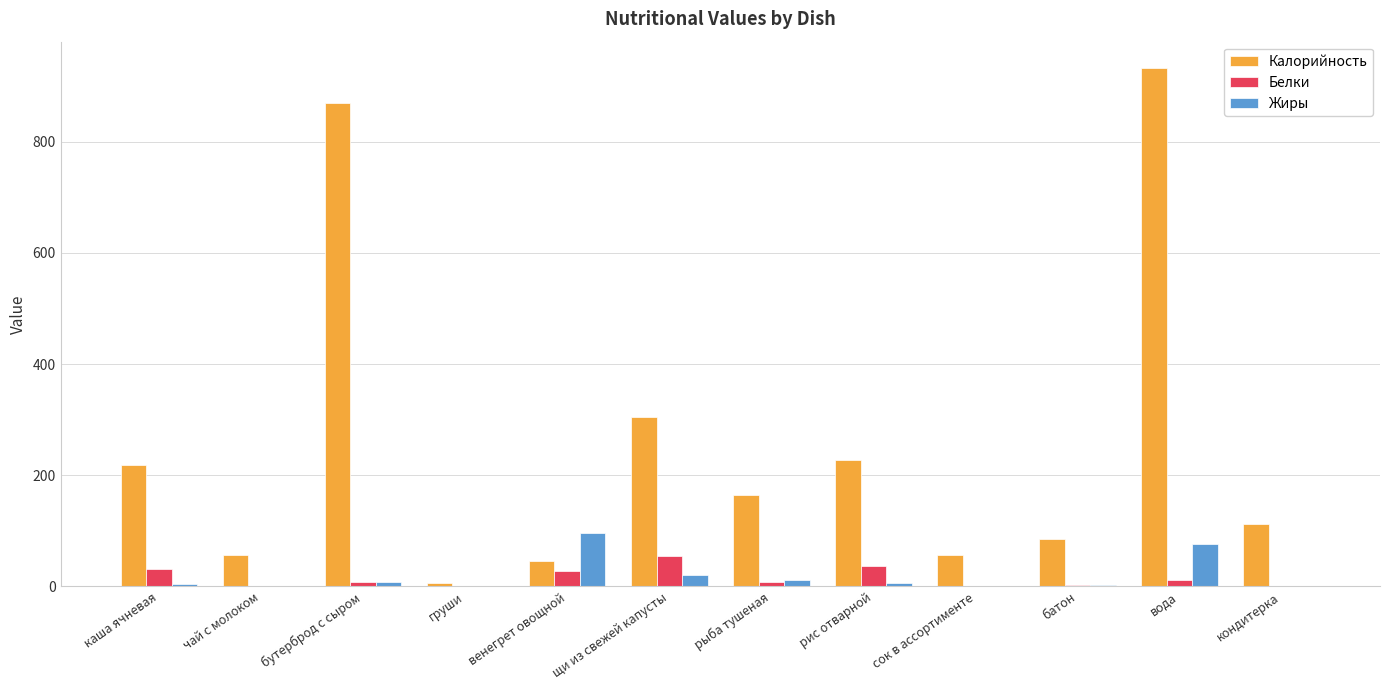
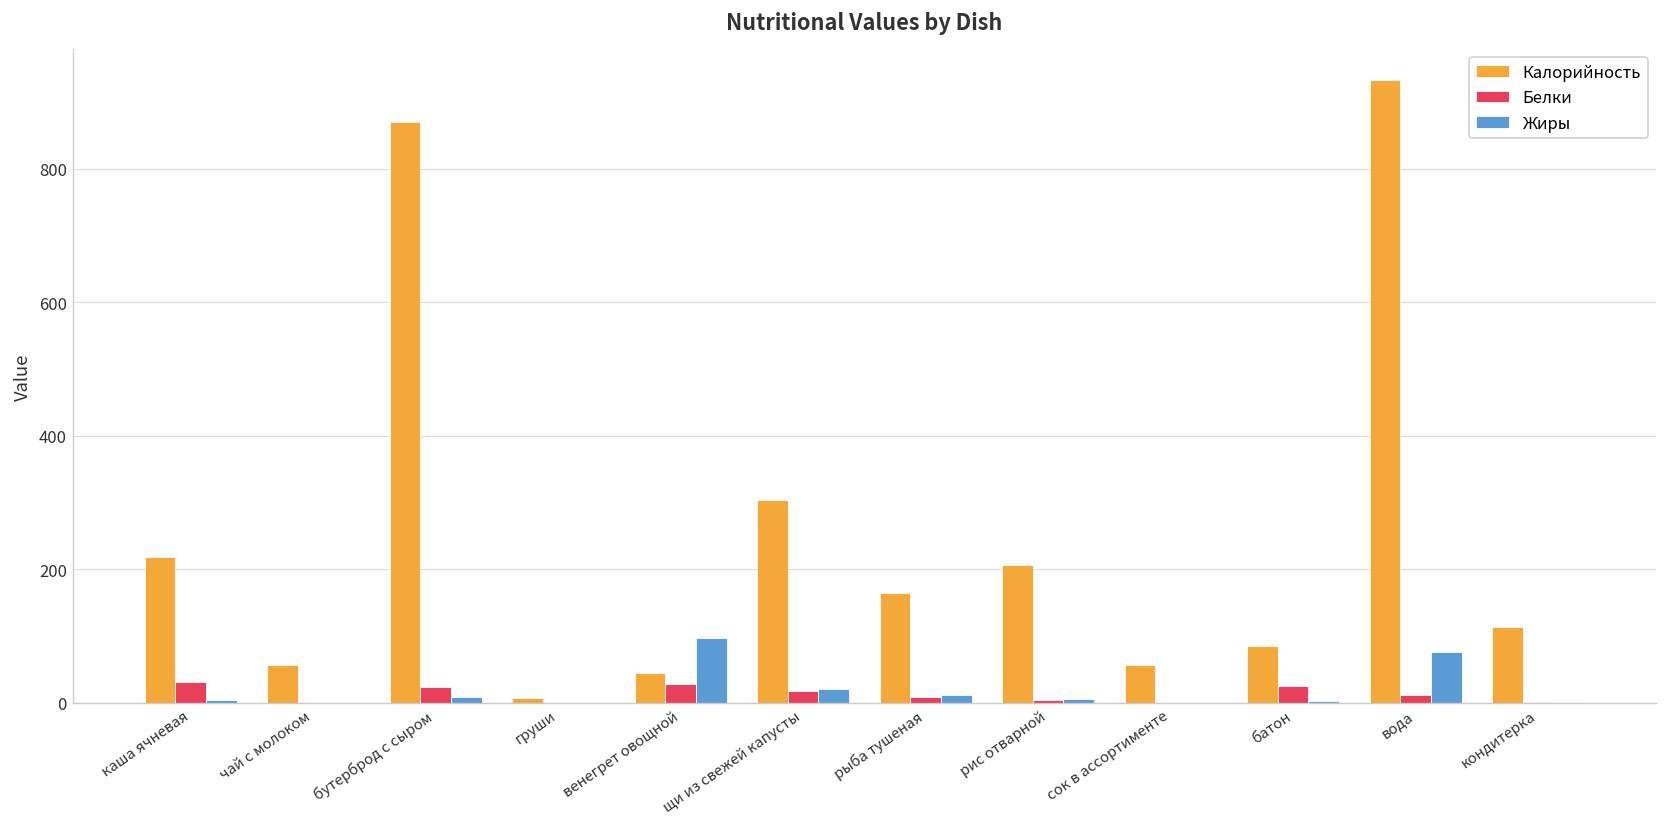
Белки, бутерброд с сыром: 10 -> 20
Белки, щи из свежей капусты: 50 -> 20
Калорийность, рис отварной: 230 -> 210
Белки, рис отварной: 40 -> 0
Белки, батон: 0 -> 20
